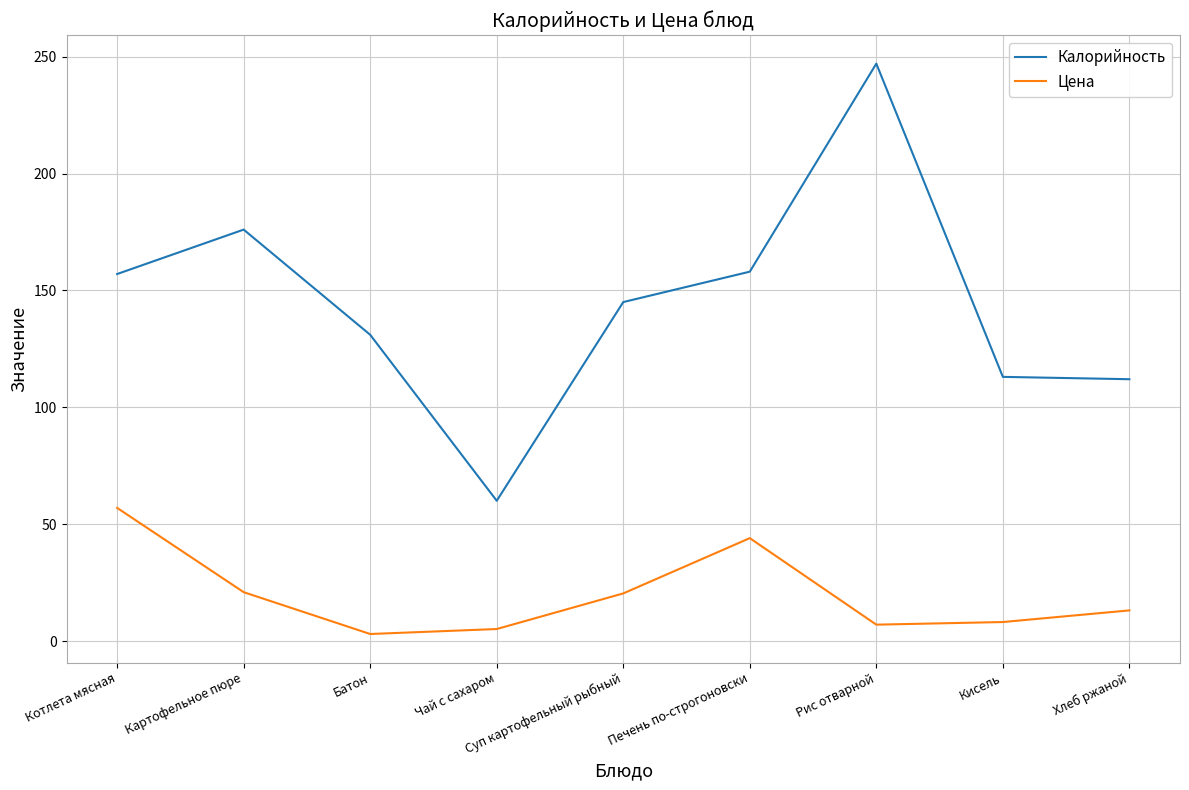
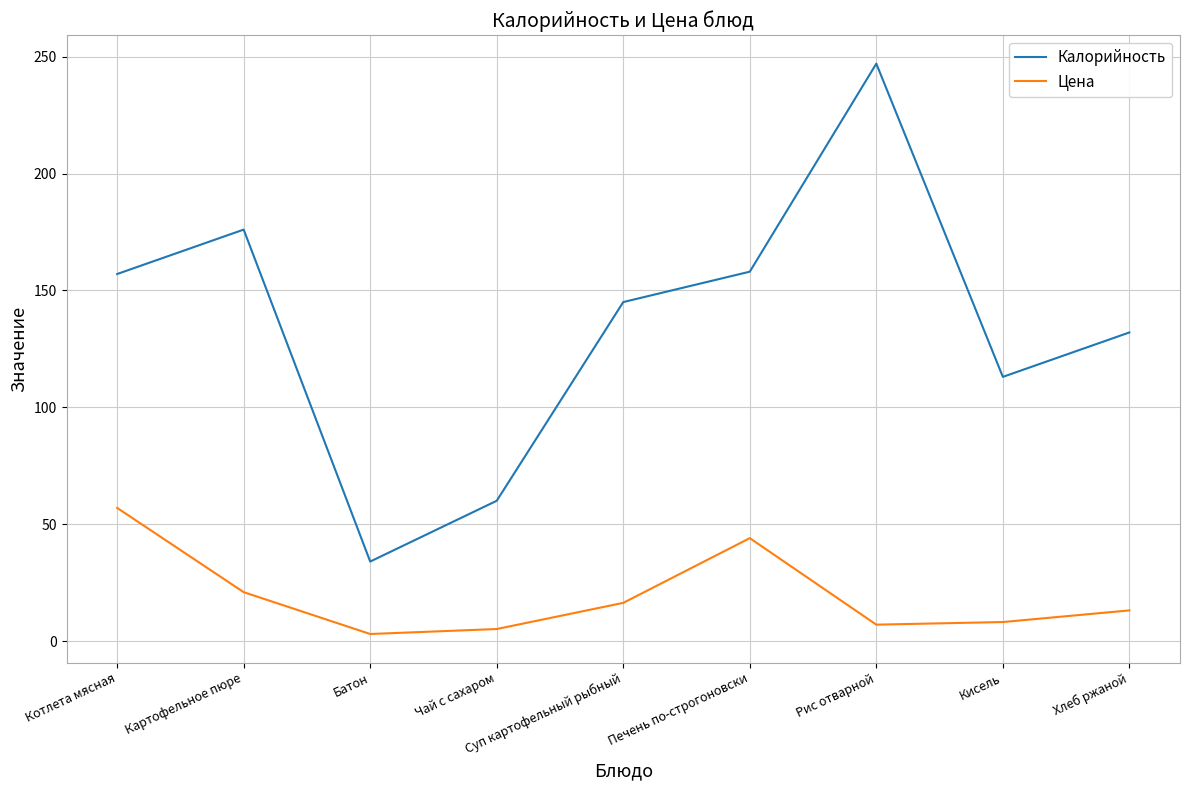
Калорийность, Батон: 131 -> 34
Цена, Суп картофельный рыбный: 20 -> 16
Калорийность, Хлеб ржаной: 112 -> 132
